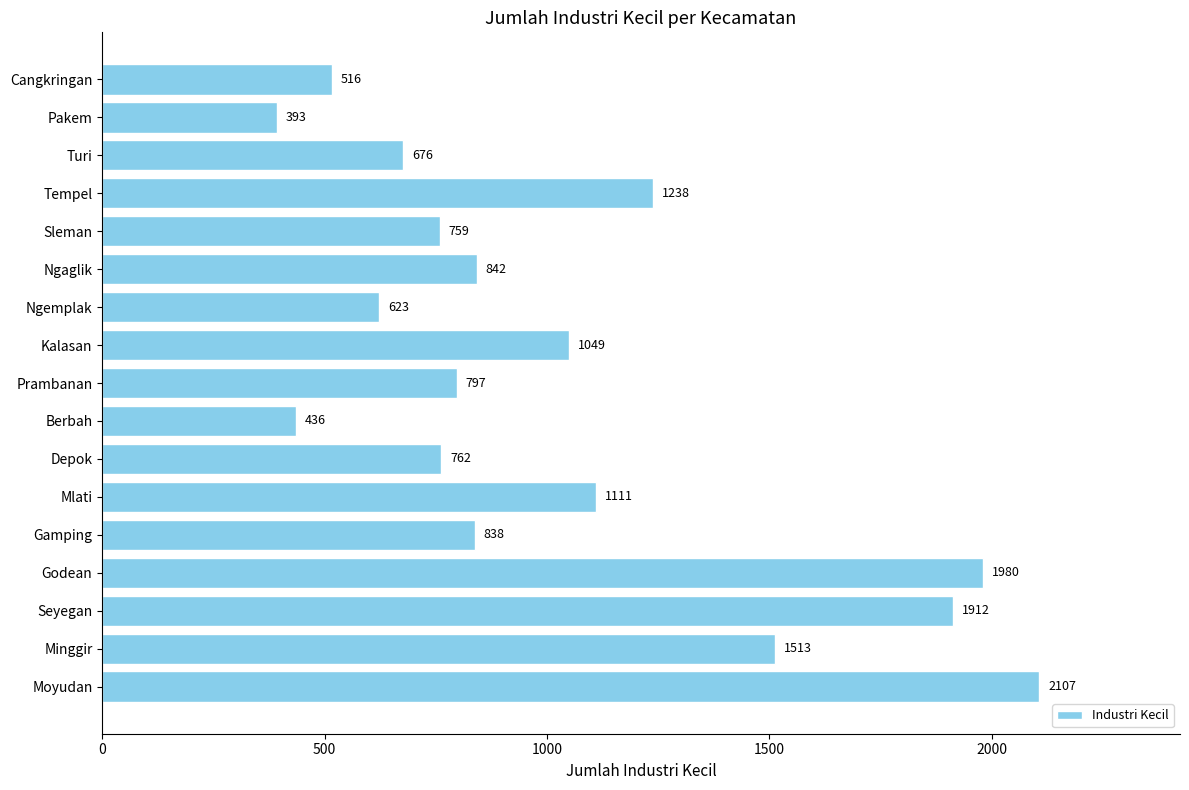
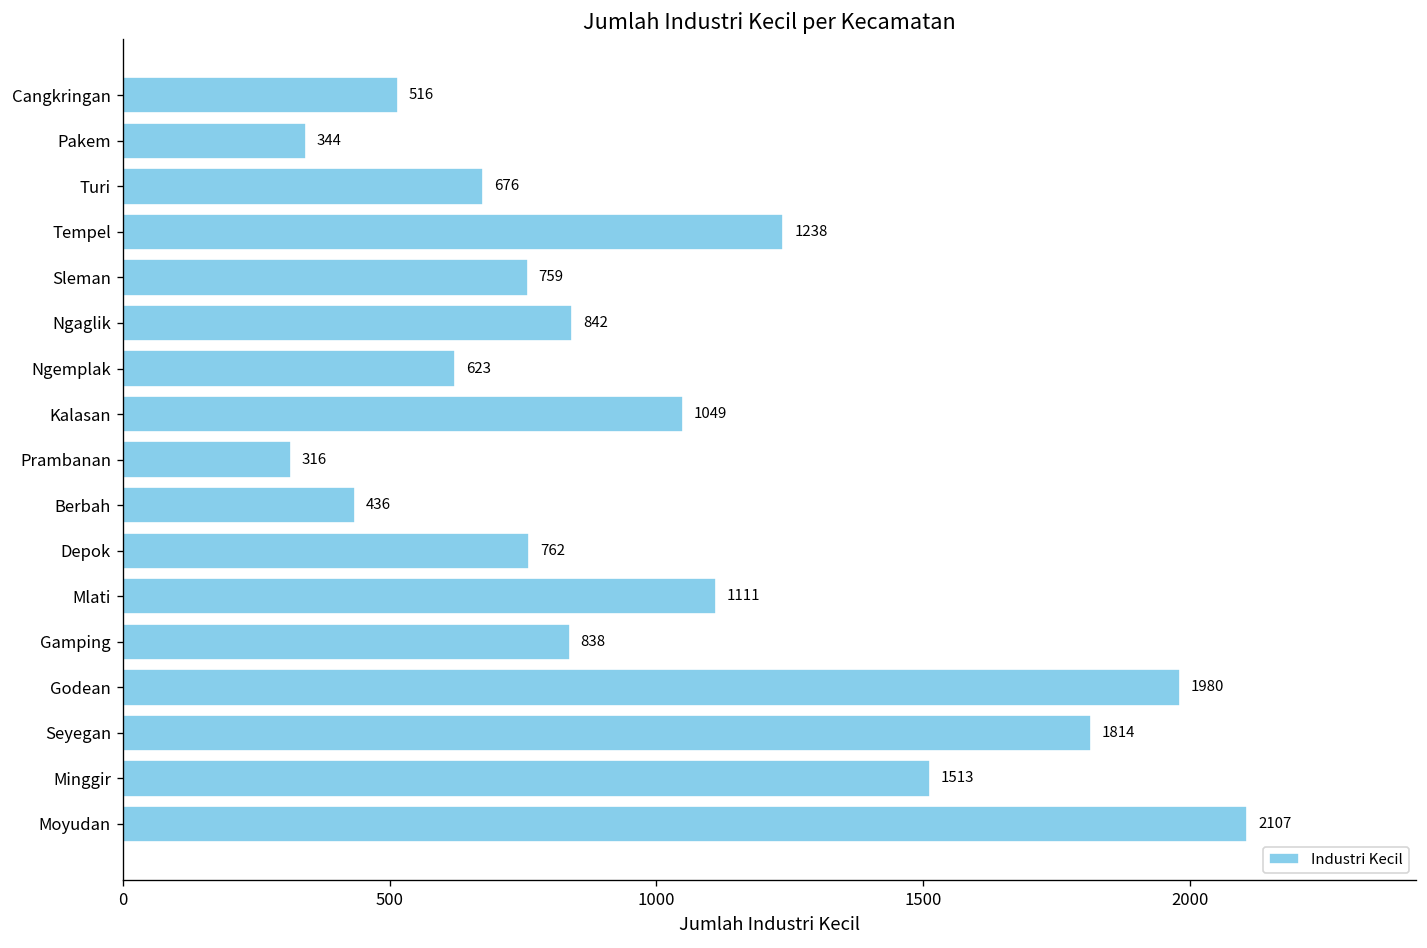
Pakem: 393 -> 344
Prambanan: 797 -> 316
Seyegan: 1912 -> 1814
